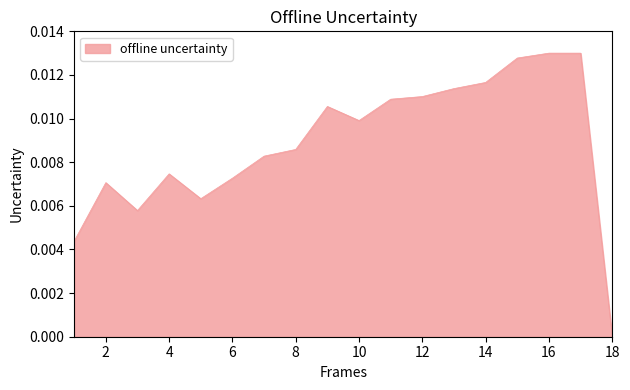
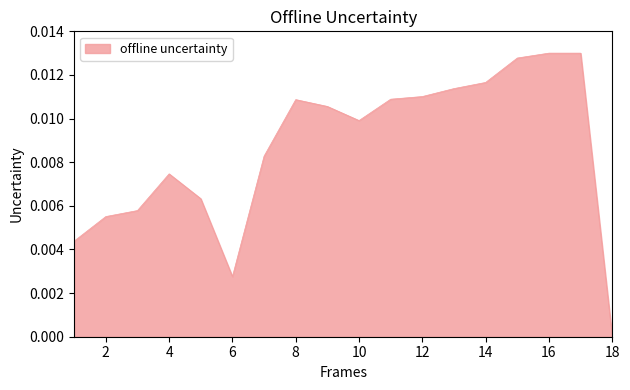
2: 0.0071 -> 0.0055
6: 0.0073 -> 0.0028
8: 0.0086 -> 0.0109
